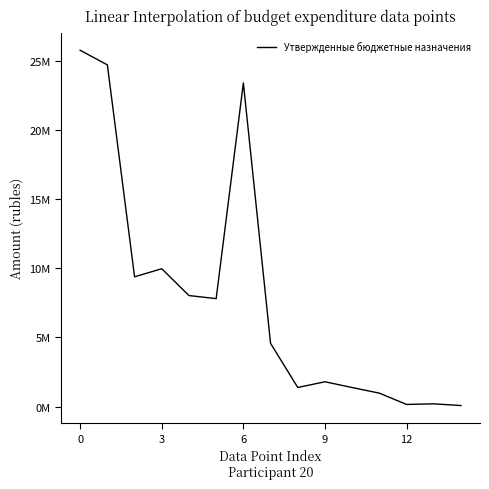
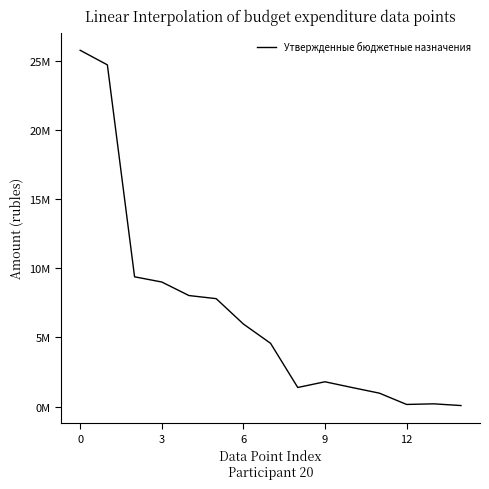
3: 10000000 -> 9000000
6: 23400000 -> 6000000
